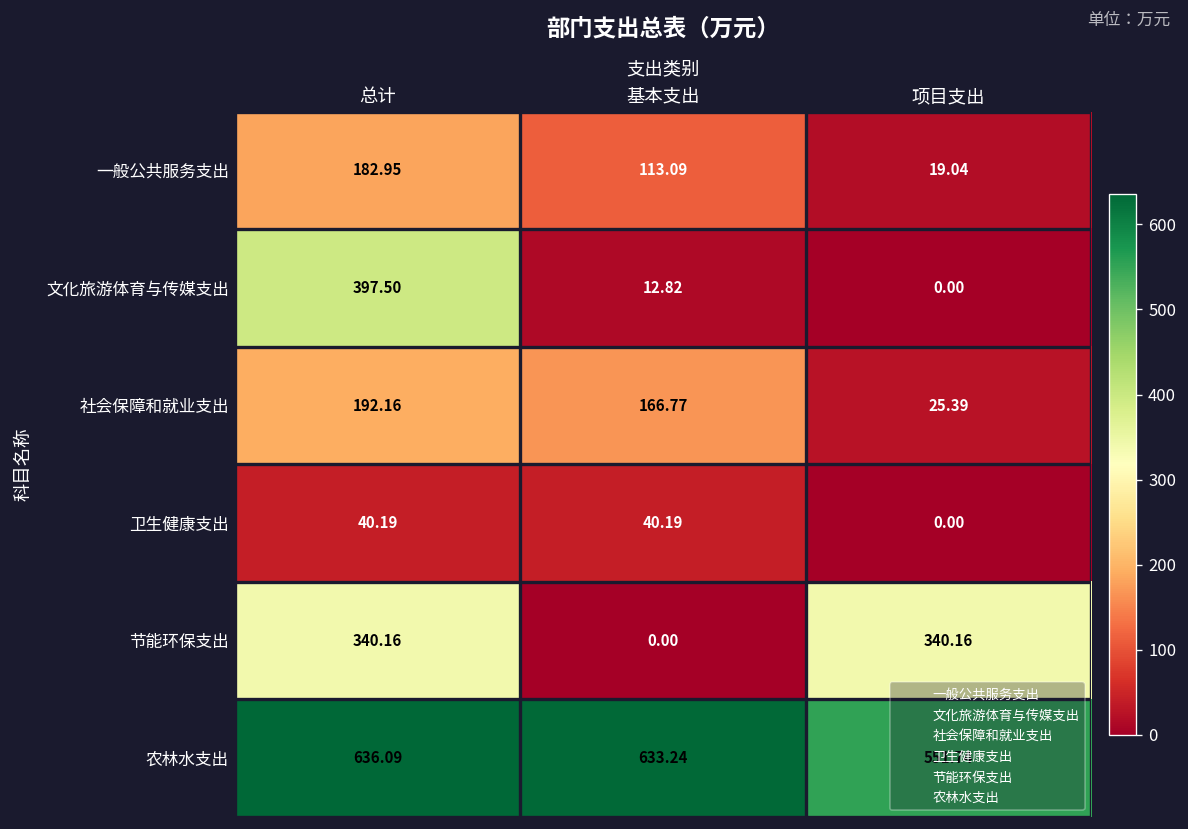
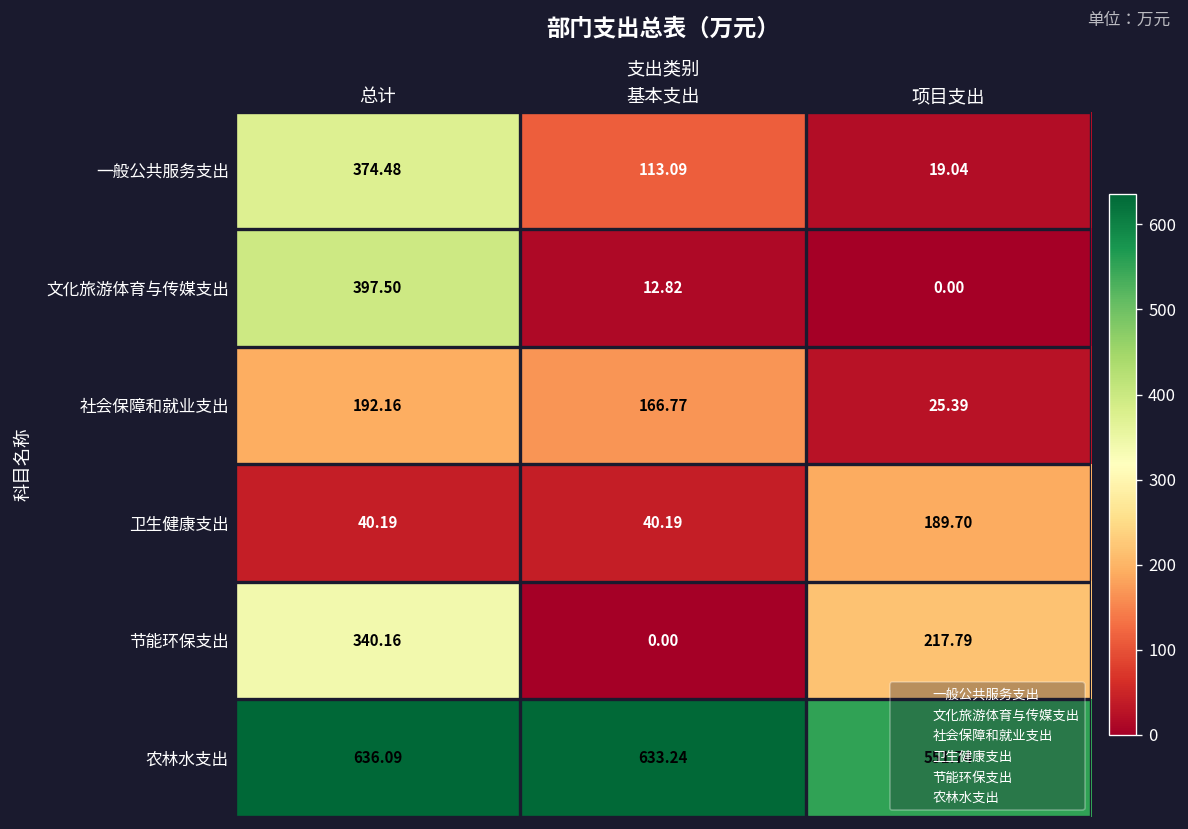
一般公共服务支出, 总计: 182.95 -> 374.48
卫生健康支出, 项目支出: 0.00 -> 189.70
节能环保支出, 项目支出: 340.16 -> 217.79
